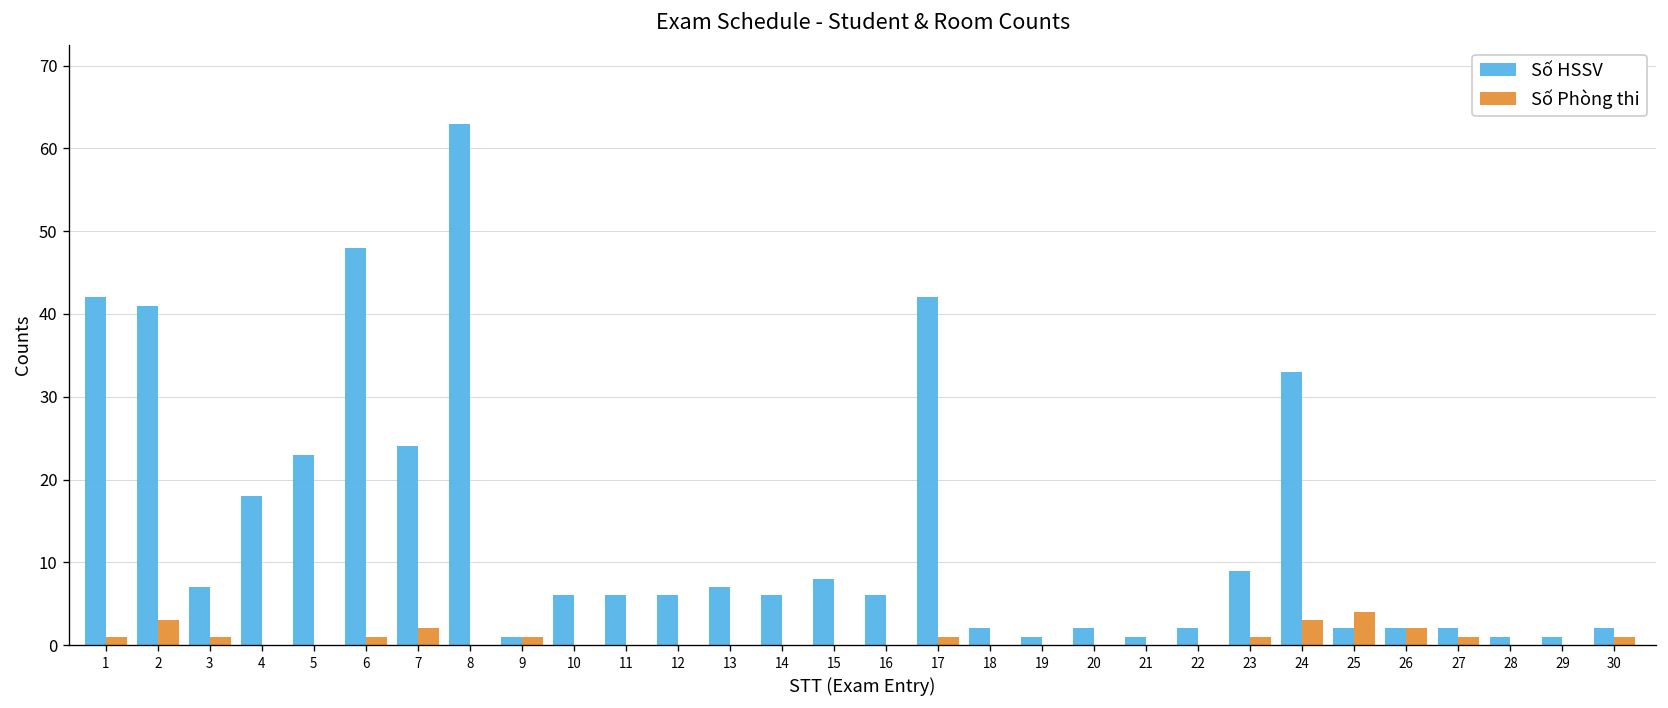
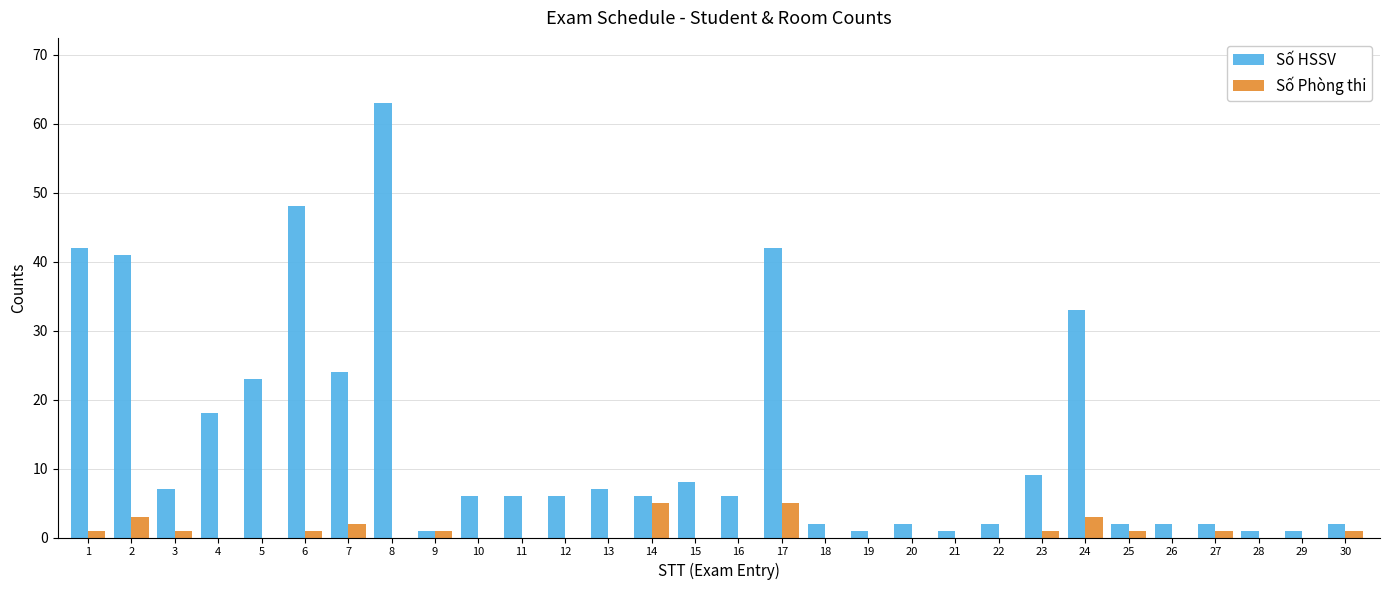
Số Phòng thi, 14: 0 -> 5
Số Phòng thi, 17: 1 -> 5
Số Phòng thi, 25: 4 -> 1
Số Phòng thi, 26: 2 -> 0
